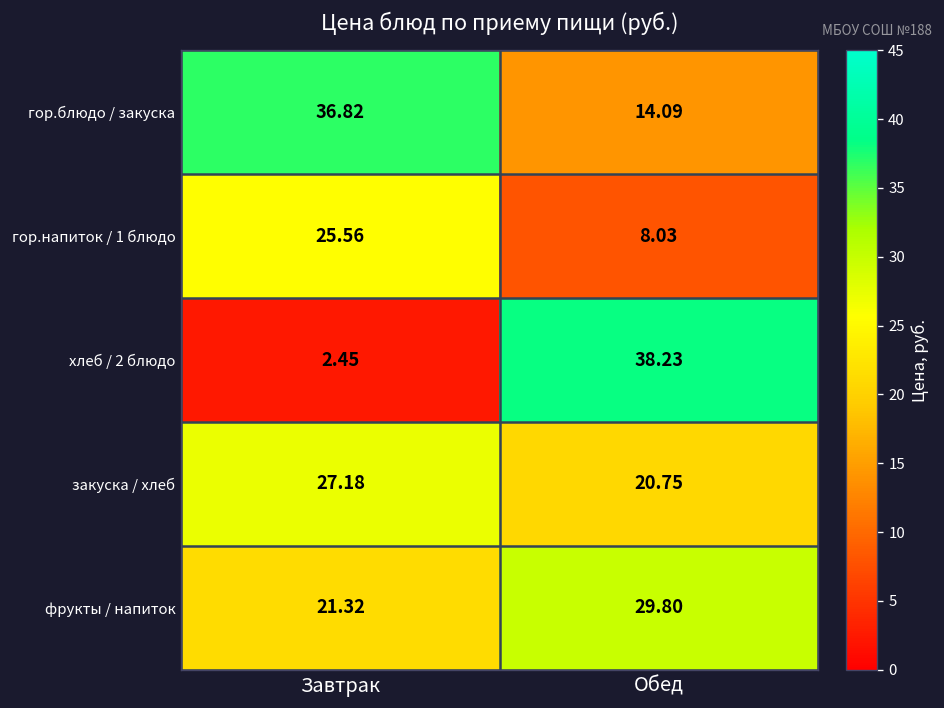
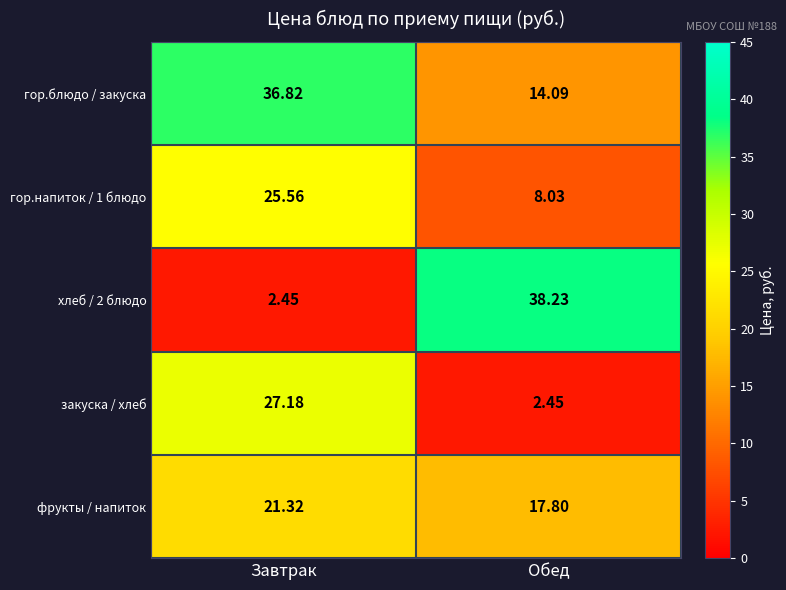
закуска / хлеб, Обед: 20.75 -> 2.45
фрукты / напиток, Обед: 29.80 -> 17.80
